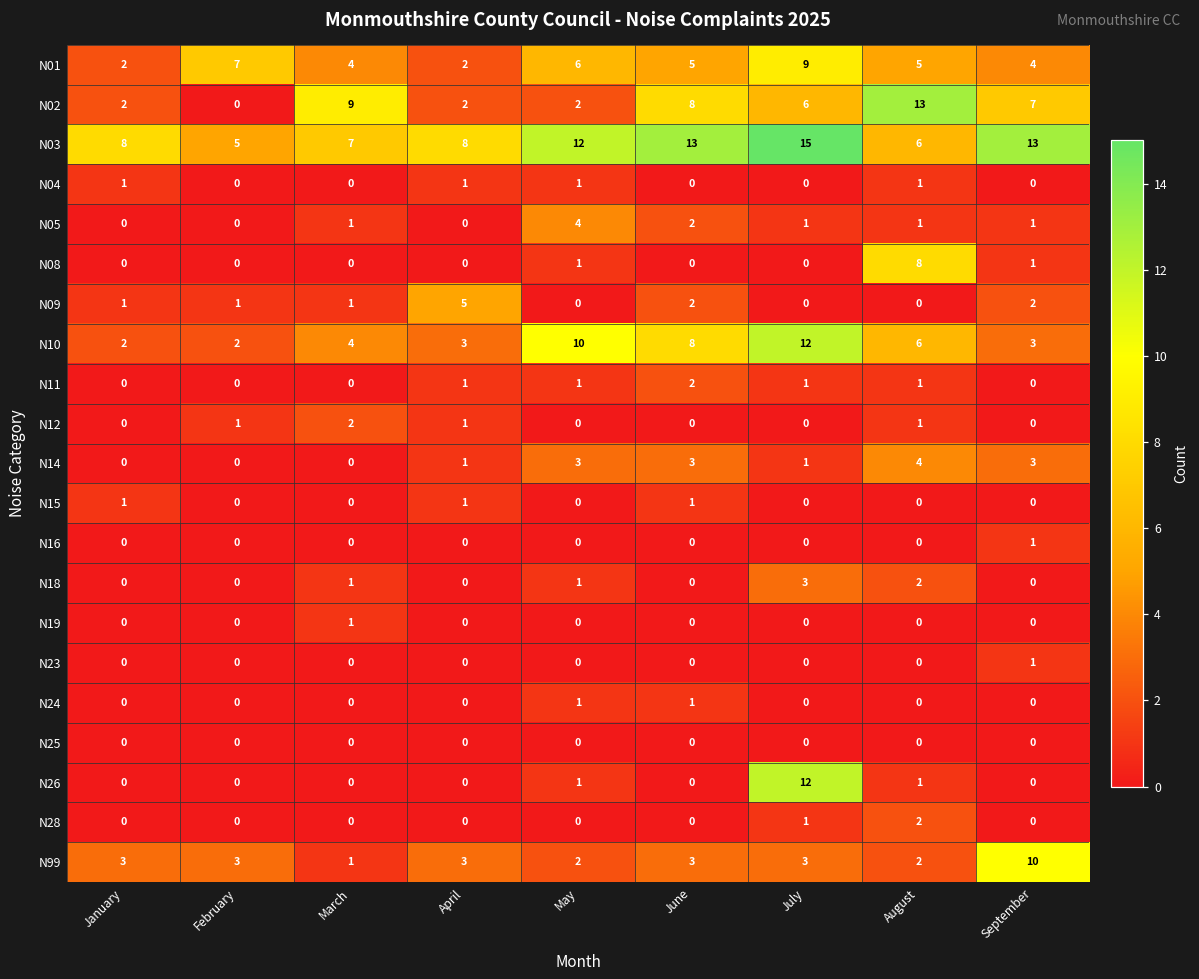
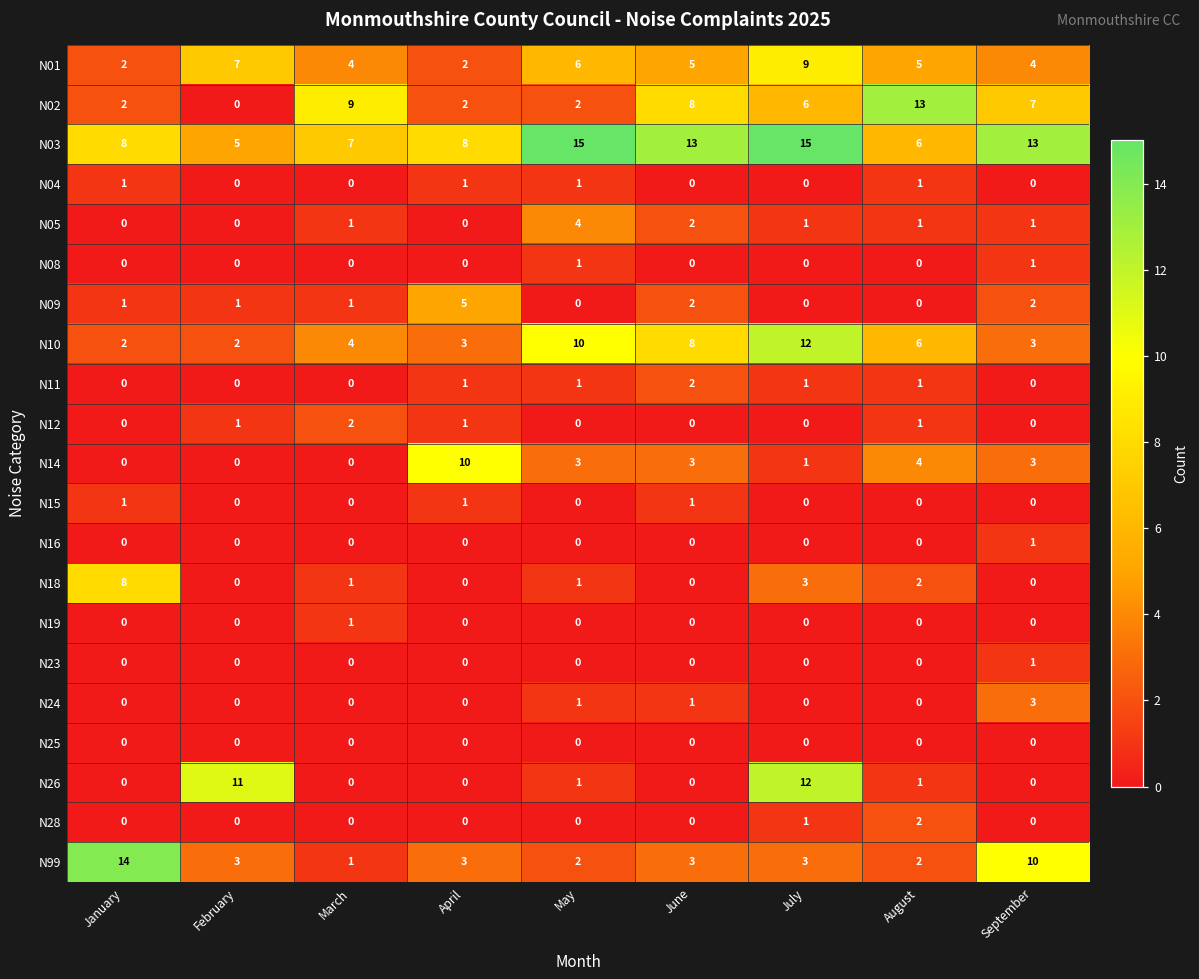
N03, May: 12 -> 15
N08, August: 8 -> 0
N14, April: 1 -> 10
N18, January: 0 -> 8
N24, September: 0 -> 3
N26, February: 0 -> 11
N99, January: 3 -> 14
